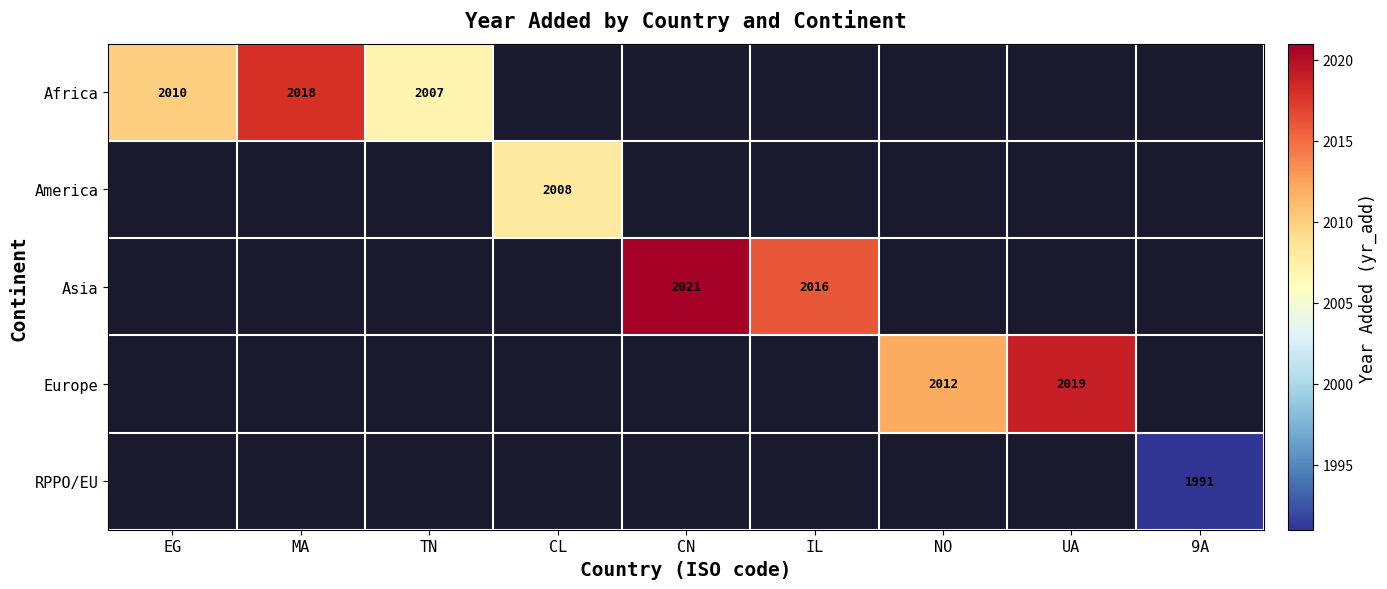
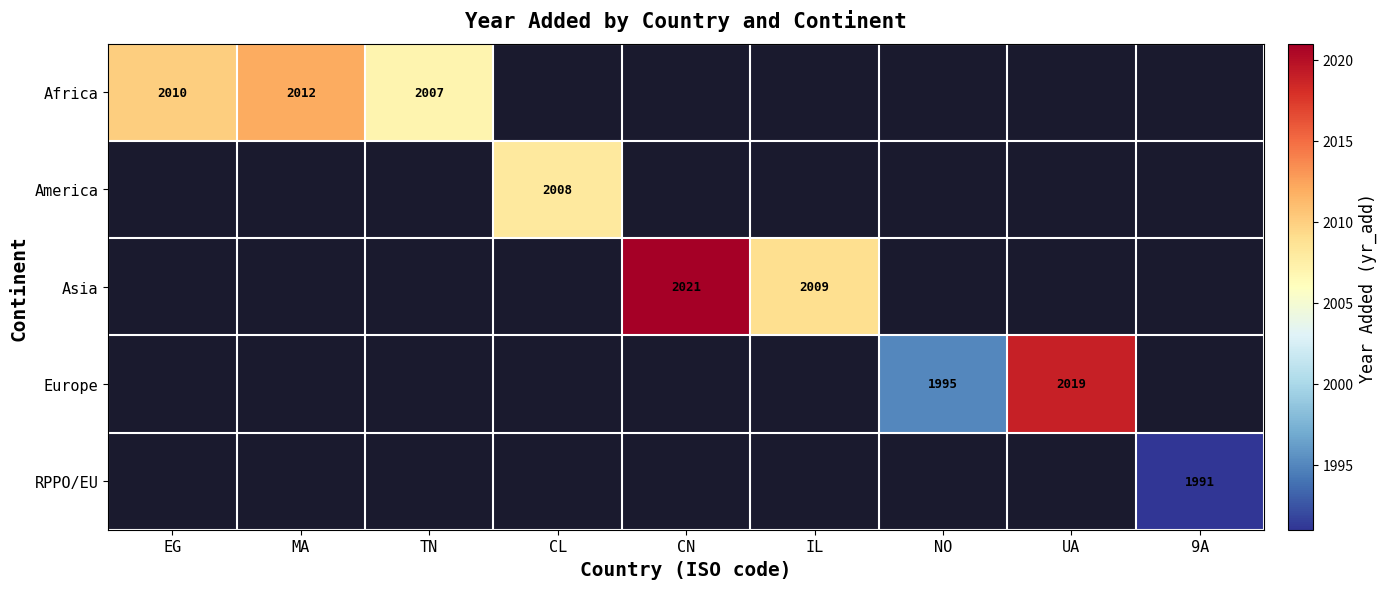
Africa, MA: 2018 -> 2012
Asia, IL: 2016 -> 2009
Europe, NO: 2012 -> 1995
